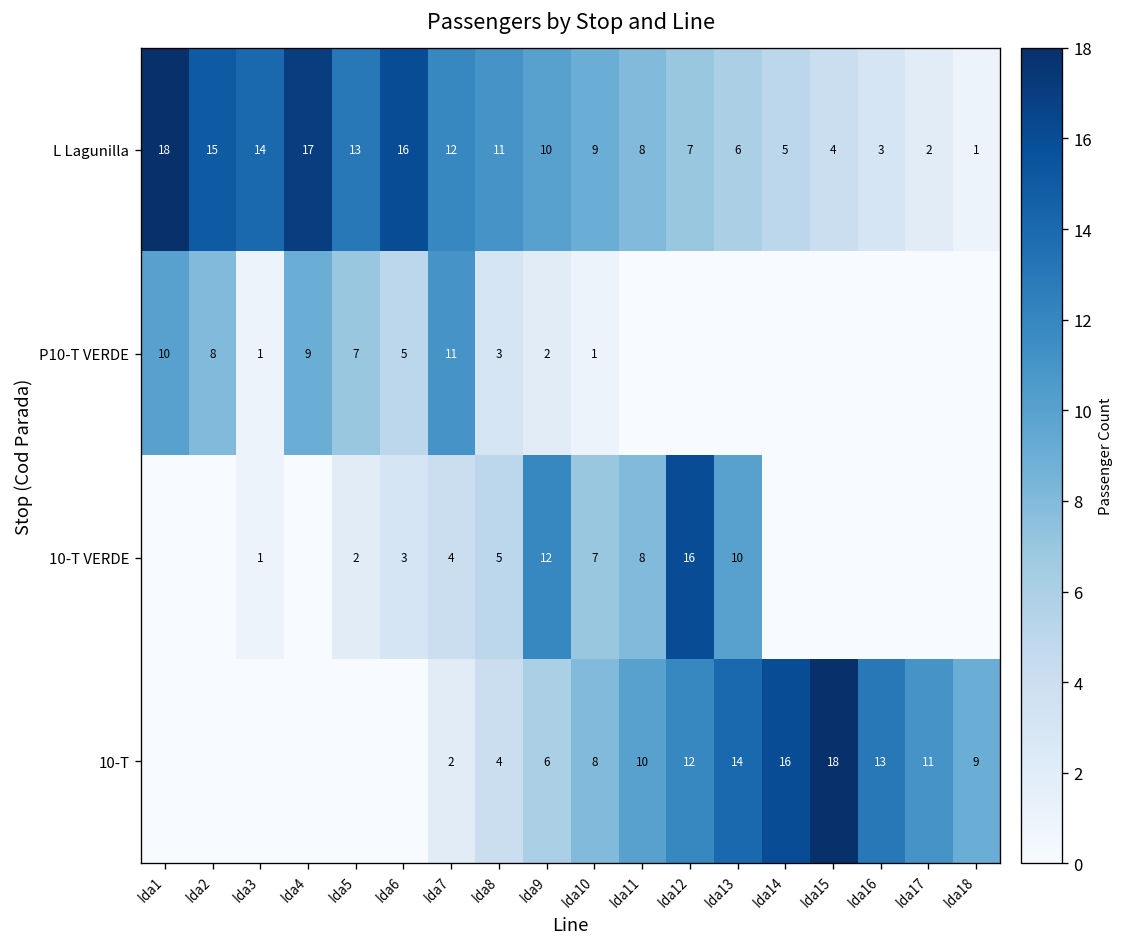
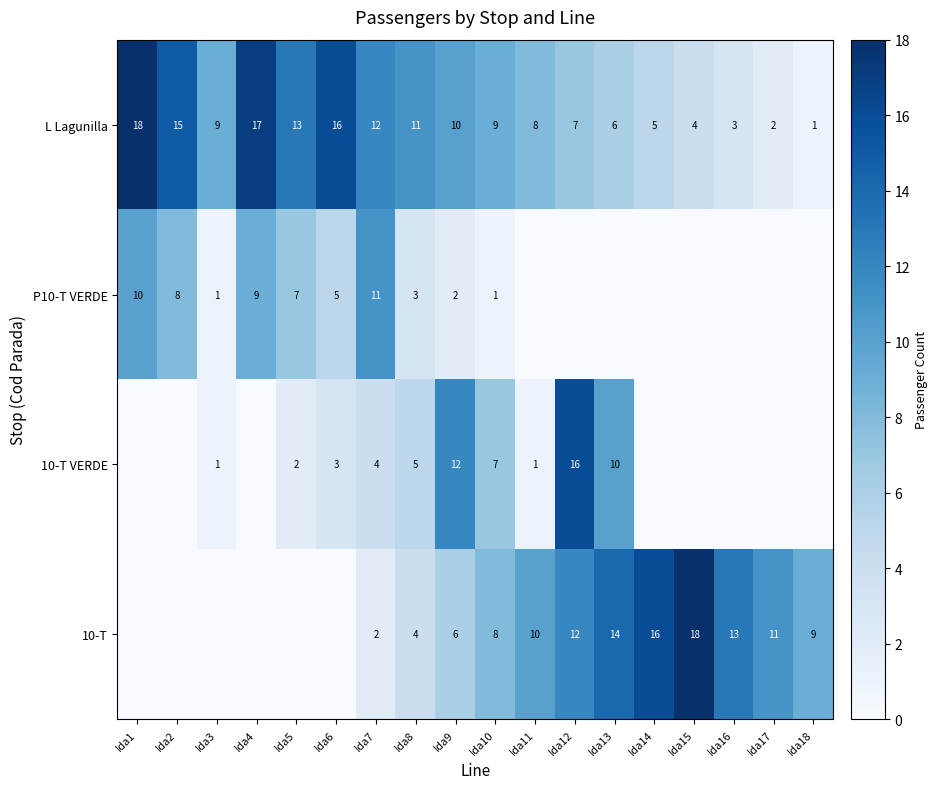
L Lagunilla, Ida3: 14 -> 9
10-T VERDE, Ida11: 8 -> 1
